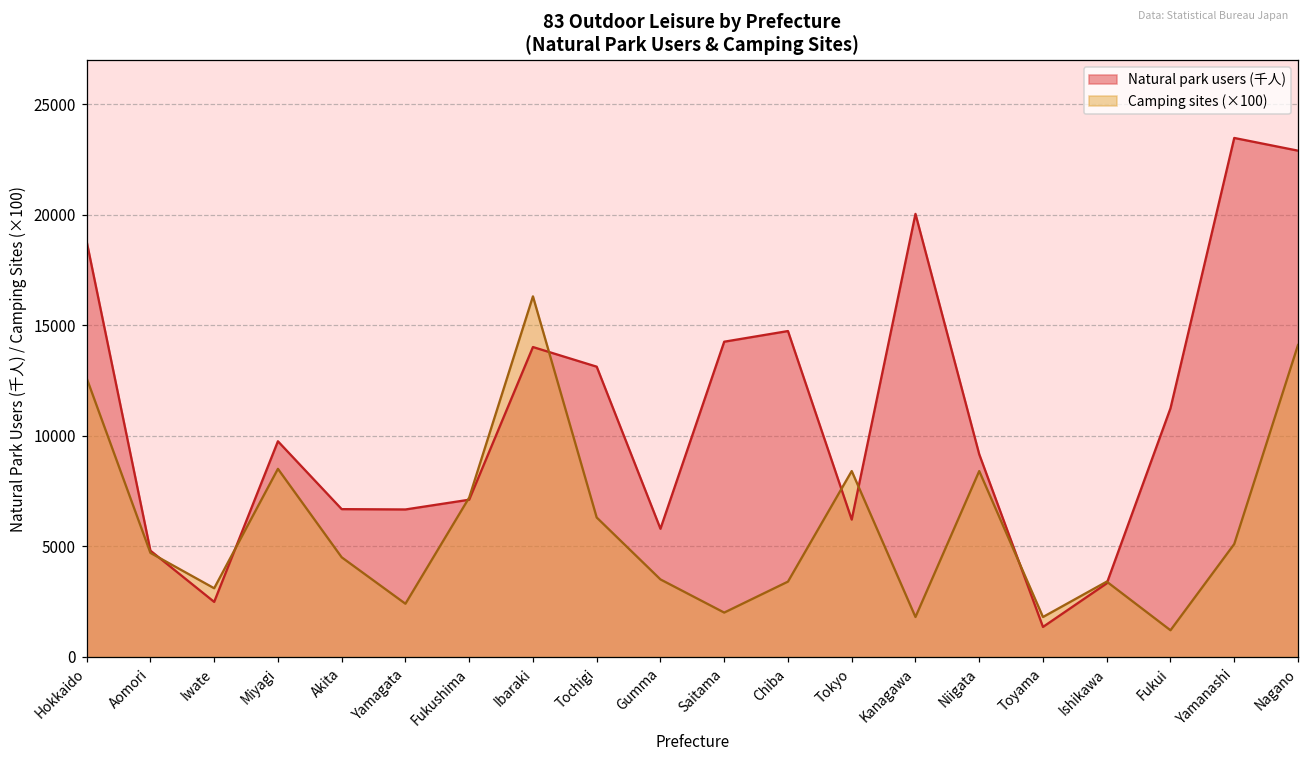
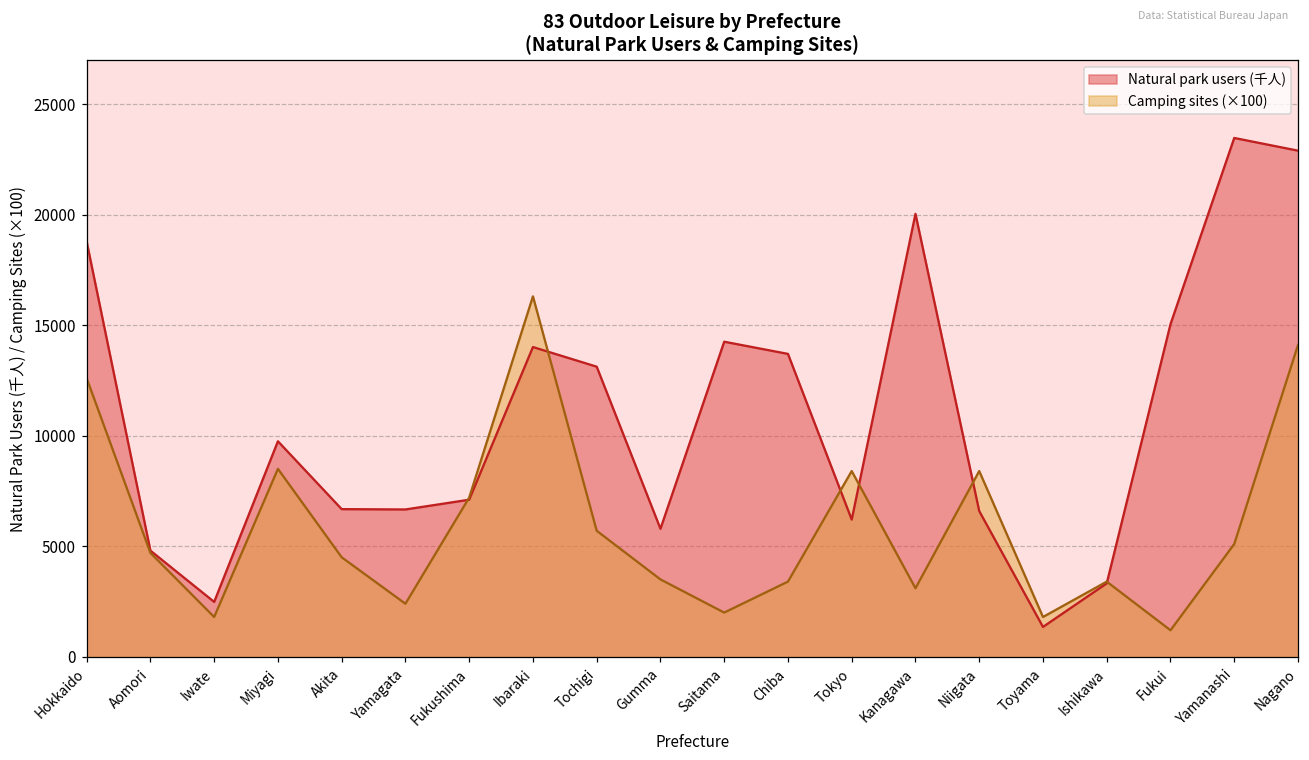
Camping sites (×100), Iwate: 3100 -> 1800
Camping sites (×100), Tochigi: 6300 -> 5700
Natural park users (千人), Chiba: 14700 -> 13700
Camping sites (×100), Kanagawa: 1800 -> 3100
Natural park users (千人), Niigata: 9200 -> 6600
Natural park users (千人), Fukui: 11200 -> 15000
